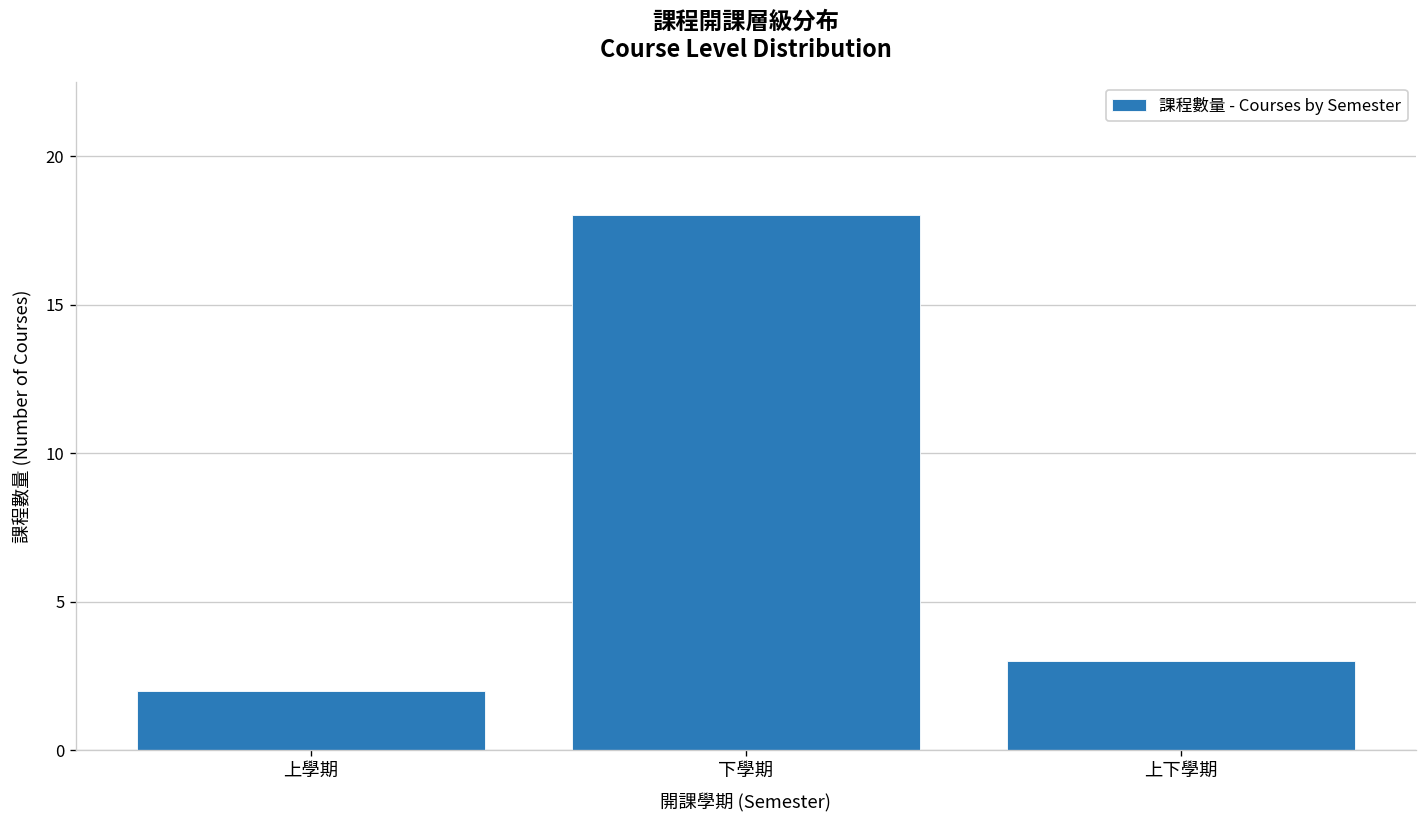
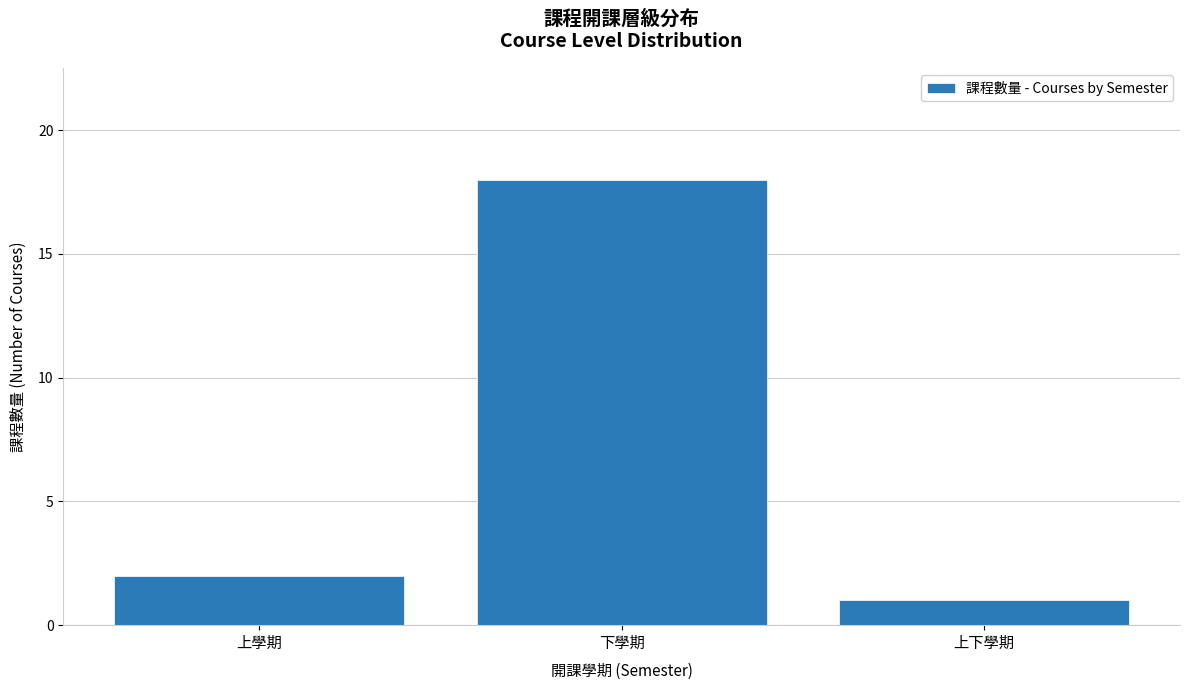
上下學期: 3 -> 1
